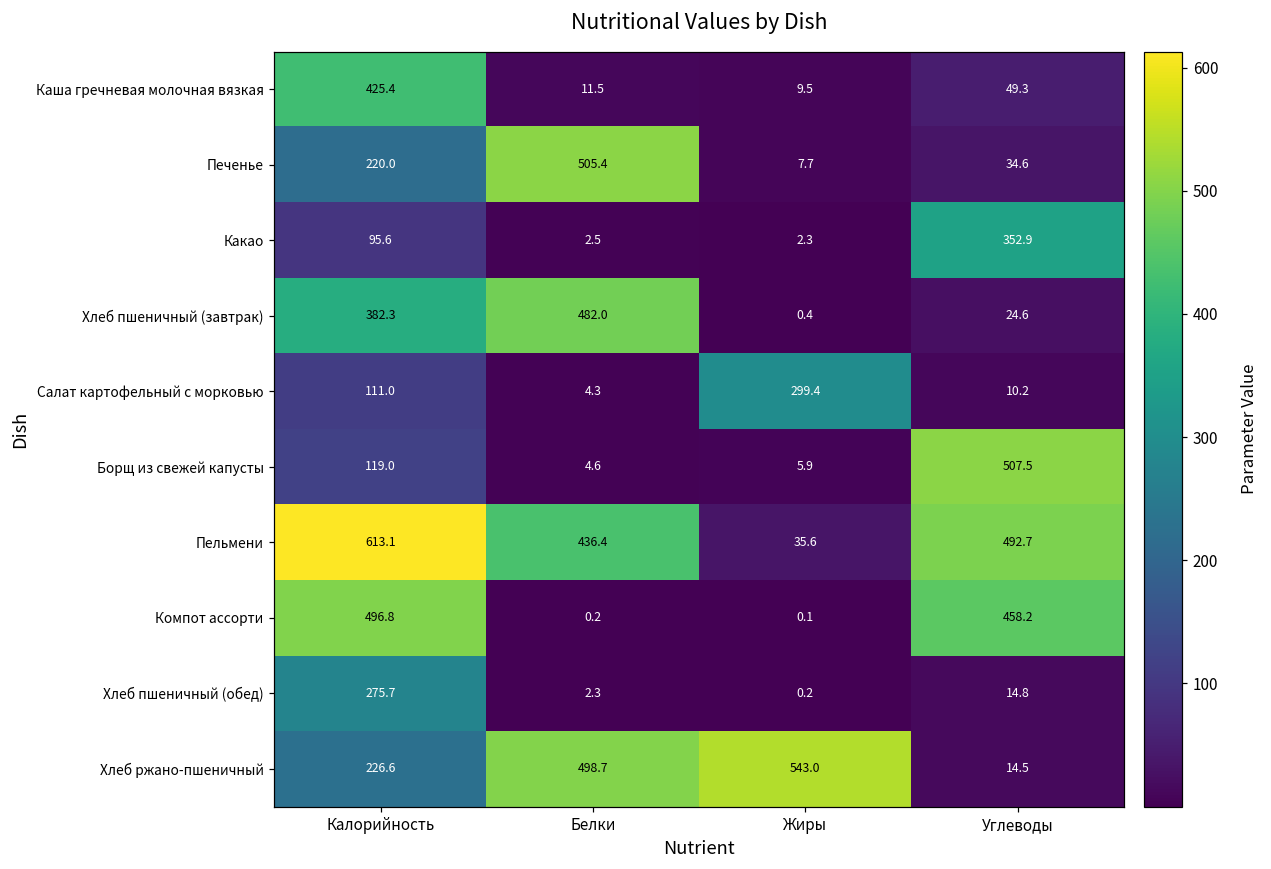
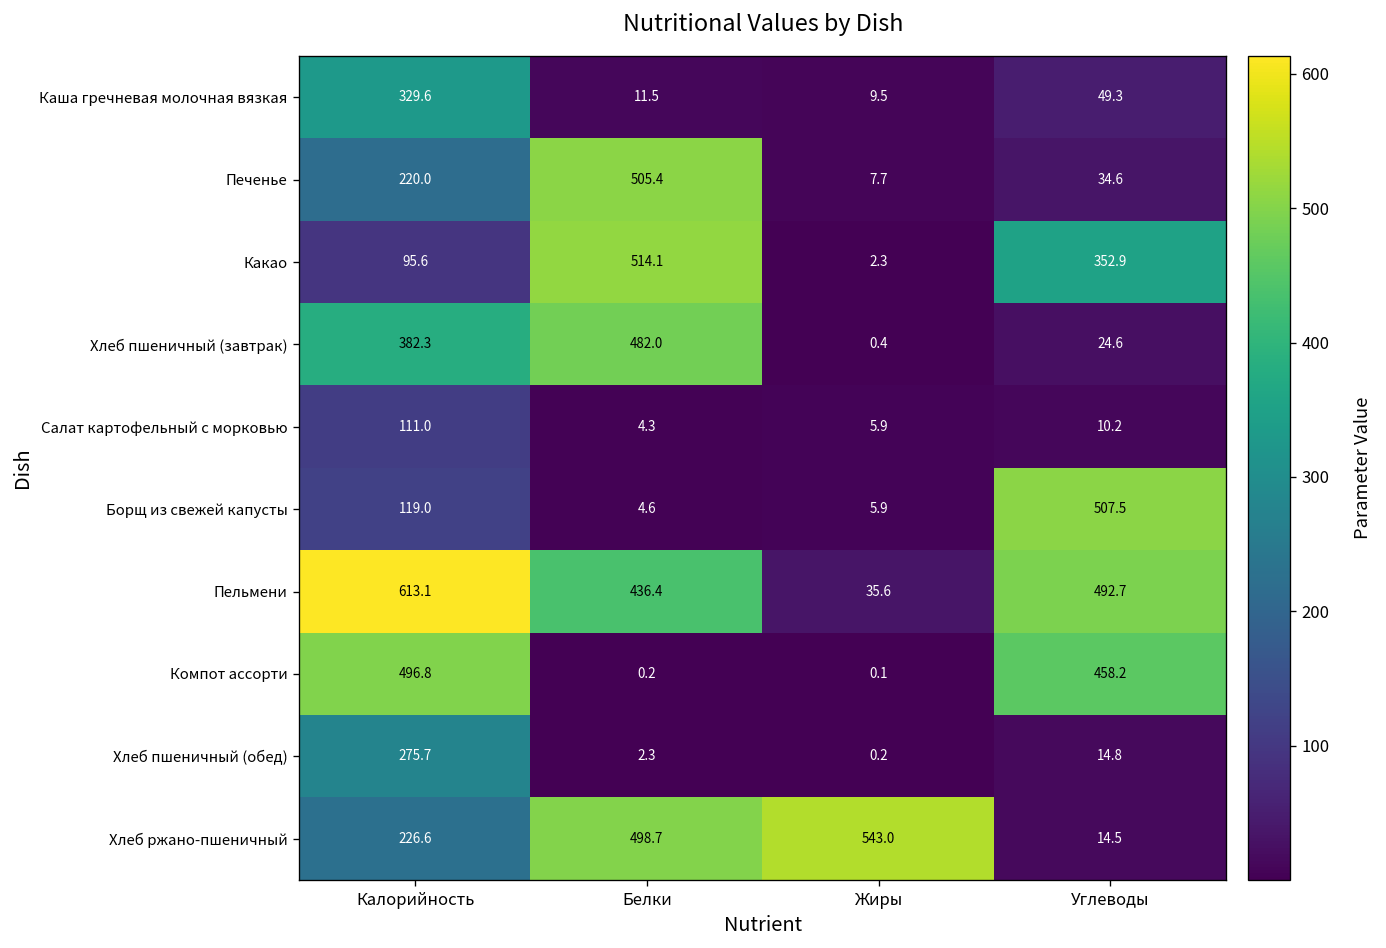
Каша гречневая молочная вязкая, Калорийность: 425.4 -> 329.6
Какао, Белки: 2.5 -> 514.1
Салат картофельный с морковью, Жиры: 299.4 -> 5.9
